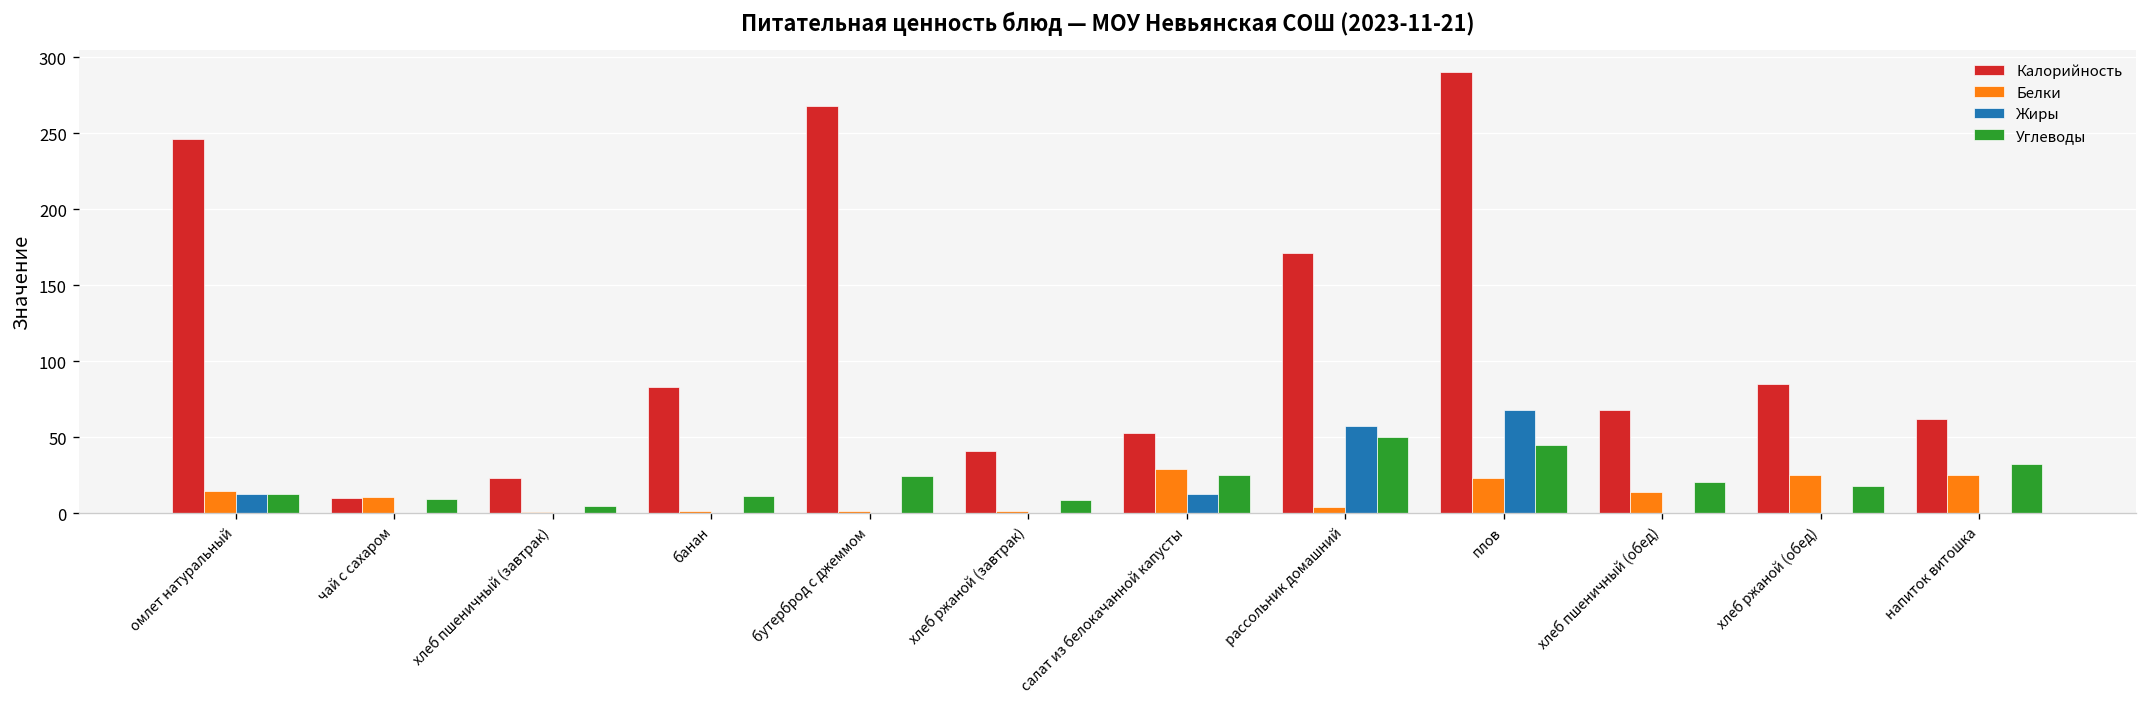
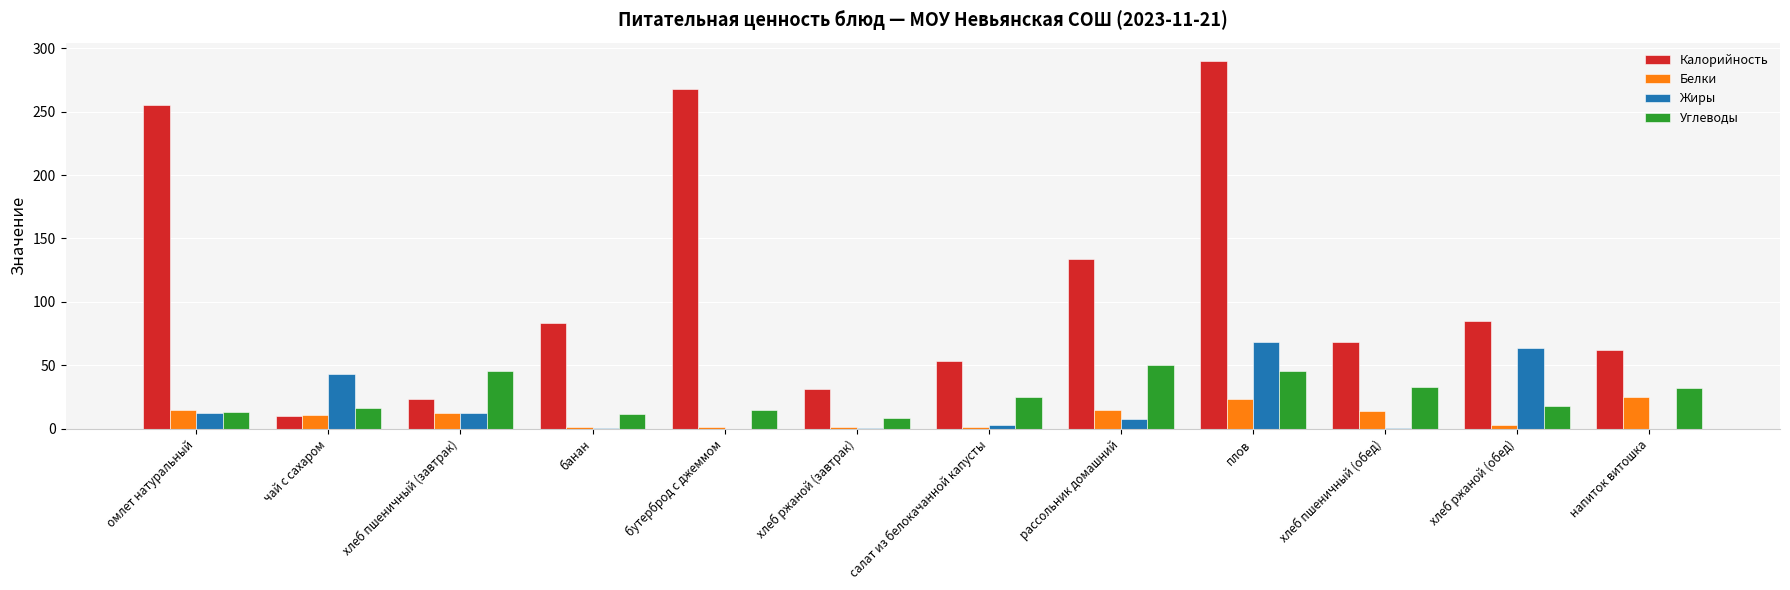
Калорийность, омлет натуральный: 246 -> 255
Жиры, чай с сахаром: 0 -> 43
Углеводы, чай с сахаром: 10 -> 17
Белки, хлеб пшеничный (завтрак): 1 -> 12
Жиры, хлеб пшеничный (завтрак): 0 -> 12
Углеводы, хлеб пшеничный (завтрак): 5 -> 45
Углеводы, бутерброд с джеммом: 25 -> 15
Калорийность, хлеб ржаной (завтрак): 41 -> 31
Белки, салат из белокачанной капусты: 29 -> 1
Жиры, салат из белокачанной капусты: 13 -> 3
Калорийность, рассольник домашний: 171 -> 134
Белки, рассольник домашний: 4 -> 15
Жиры, рассольник домашний: 57 -> 8
Углеводы, хлеб пшеничный (обед): 21 -> 33
Белки, хлеб ржаной (обед): 25 -> 3
Жиры, хлеб ржаной (обед): 0 -> 63
